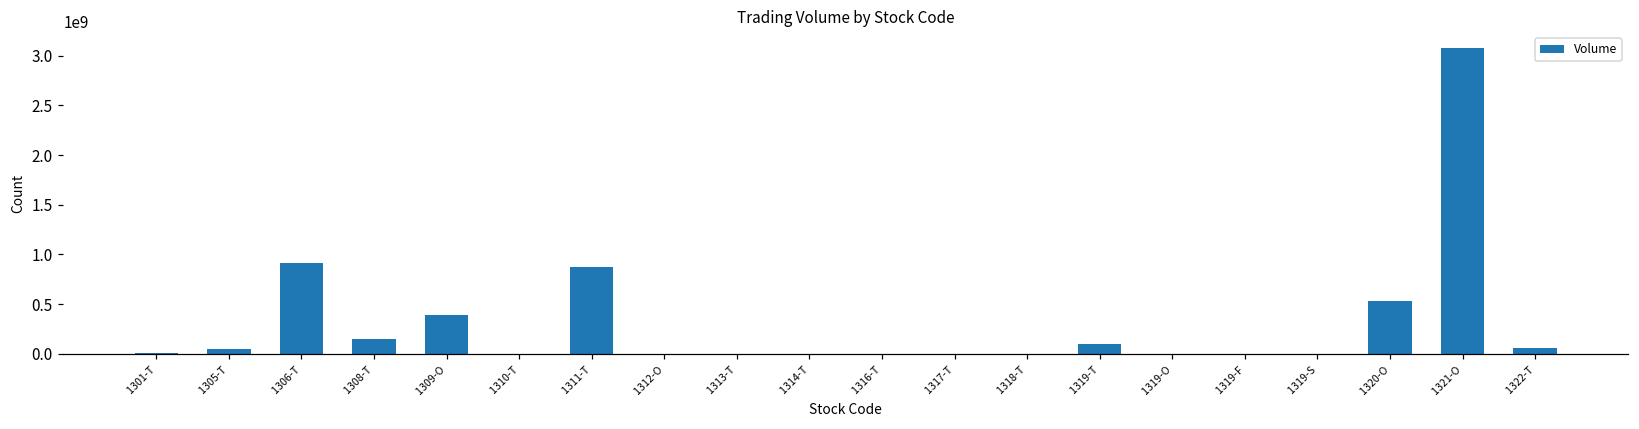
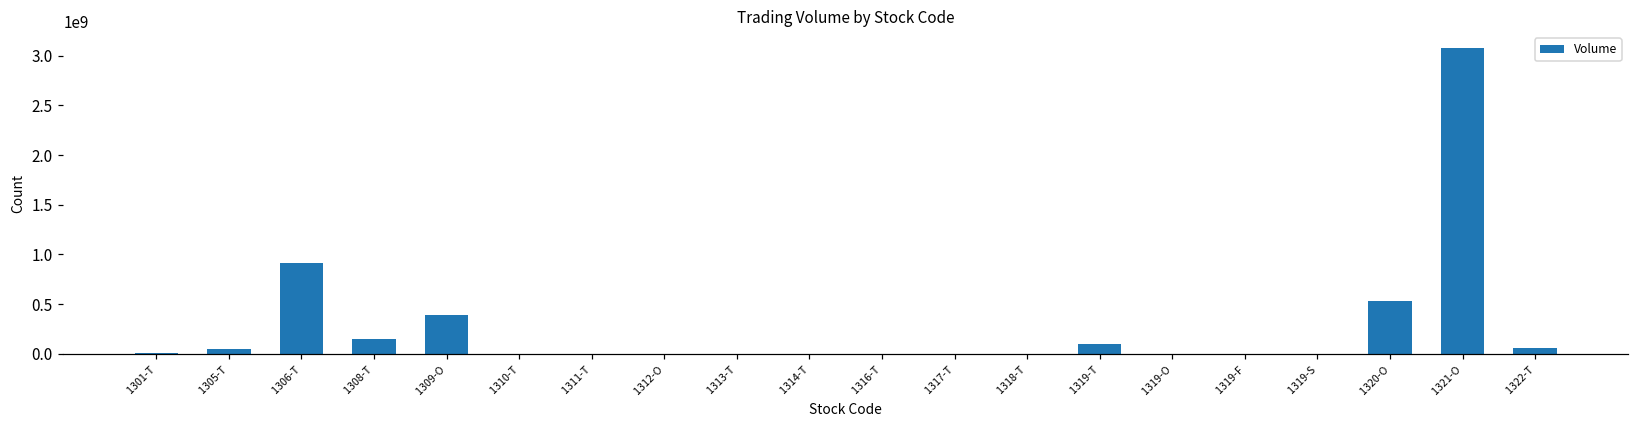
1311-T: 900000000 -> 0
